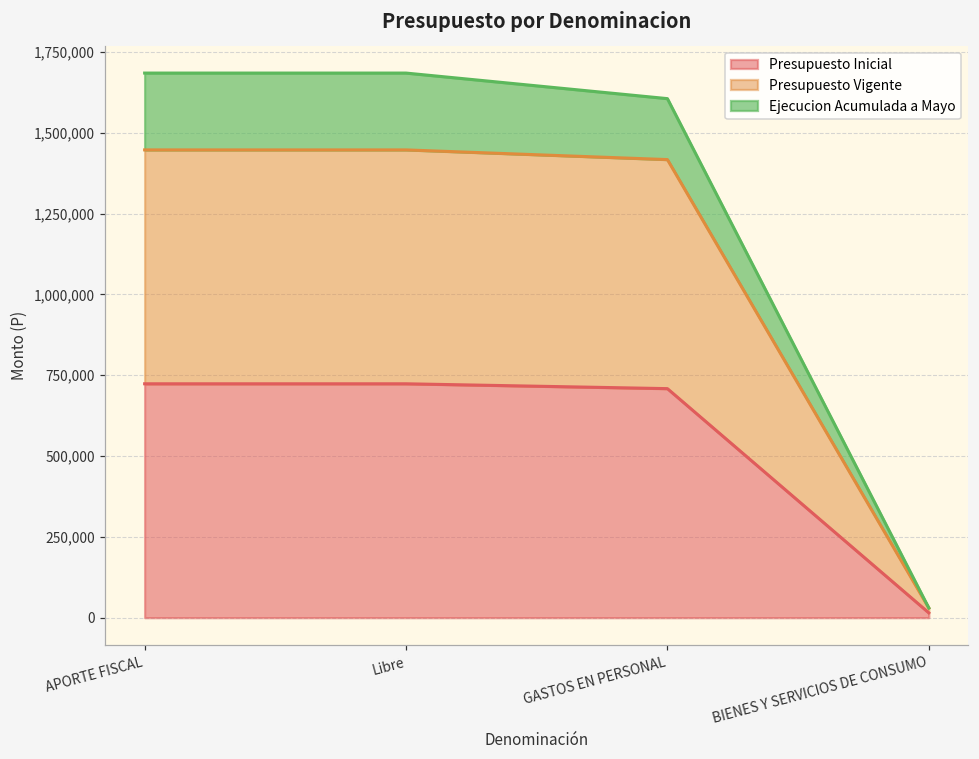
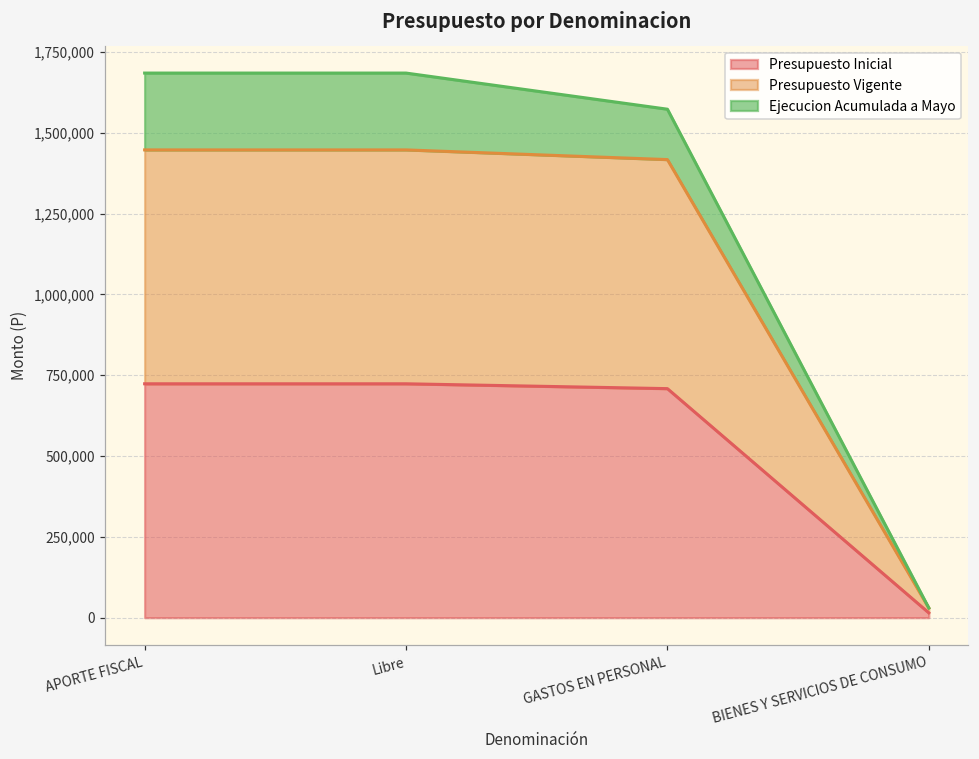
Ejecucion Acumulada a Mayo, GASTOS EN PERSONAL: 190,000 -> 160,000
